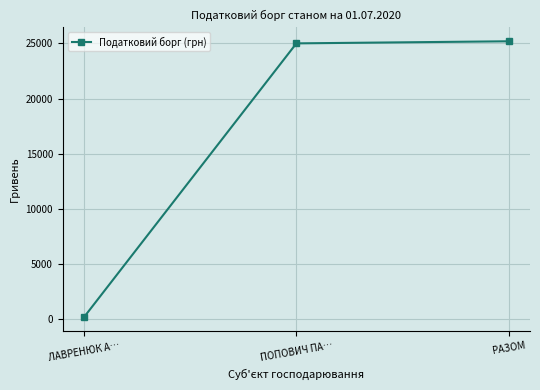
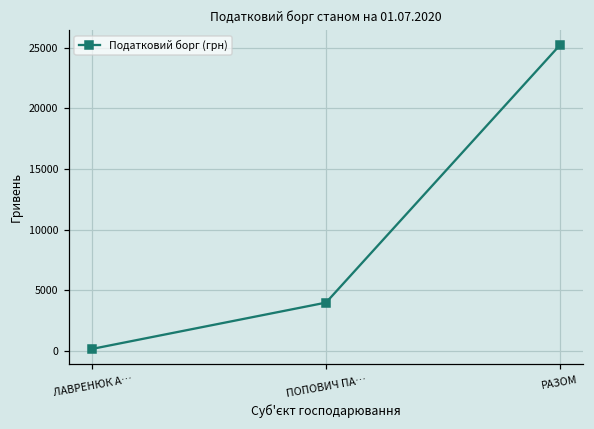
ПОПОВИЧ ПА…: 25000 -> 4000
